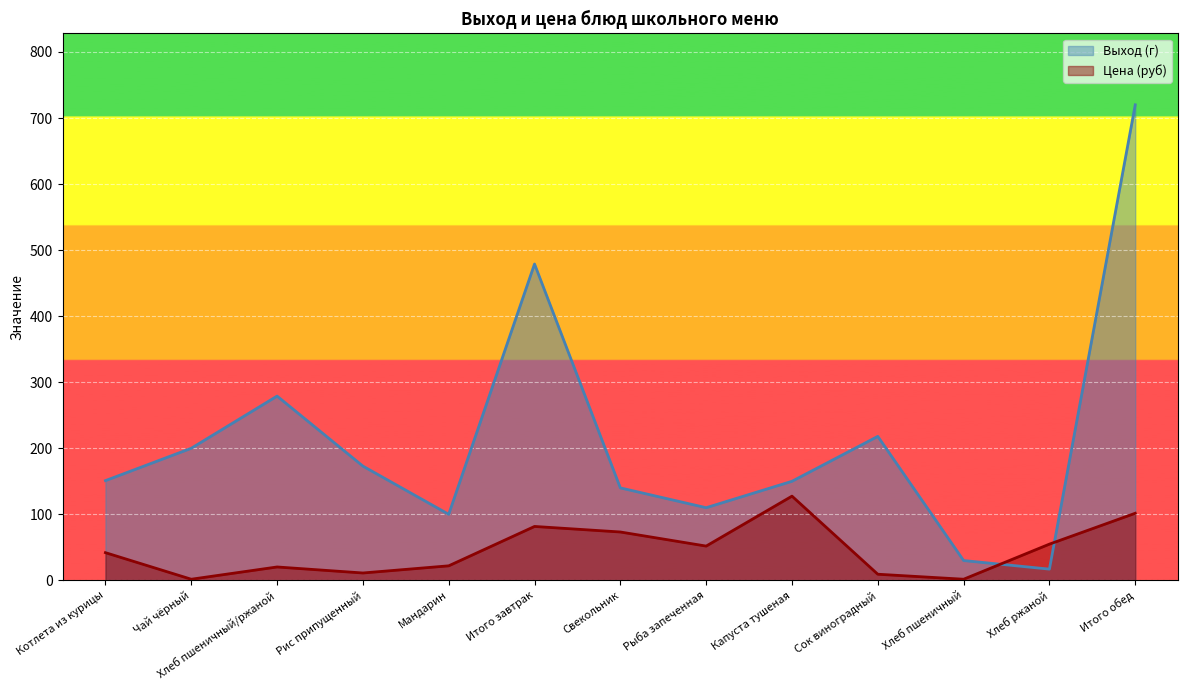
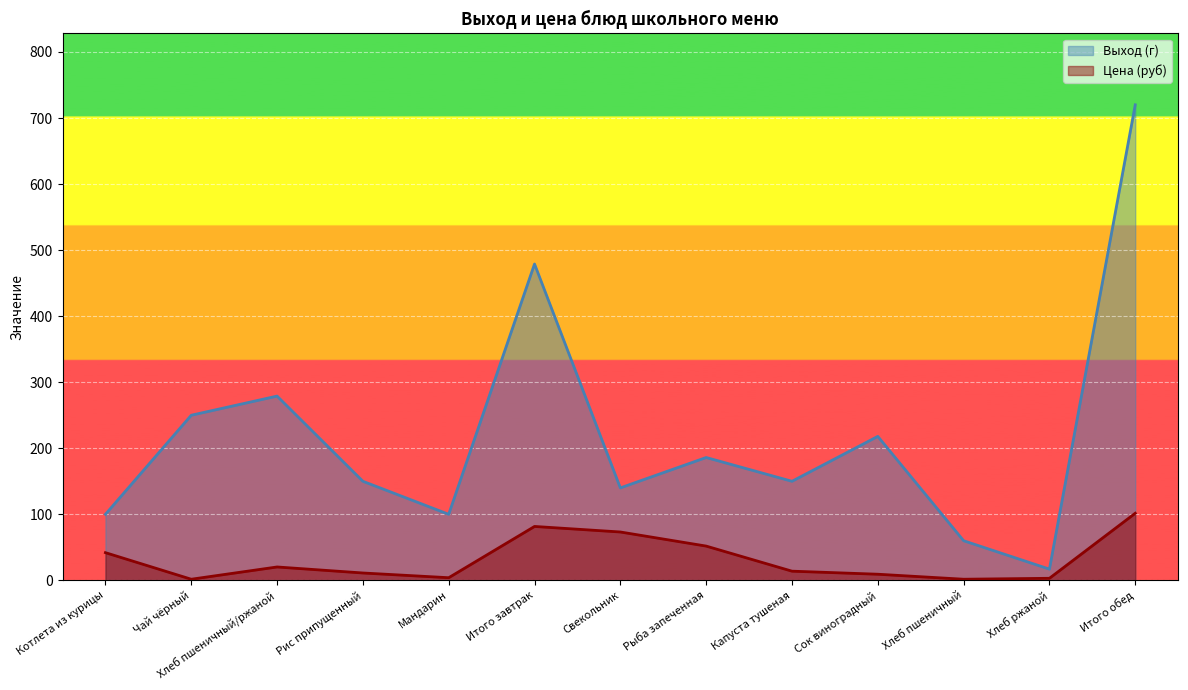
Выход (г), Котлета из курицы: 150 -> 100
Выход (г), Чай чёрный: 200 -> 250
Выход (г), Рис припущенный: 170 -> 150
Цена (руб), Мандарин: 20 -> 0
Выход (г), Рыба запеченная: 110 -> 190
Цена (руб), Капуста тушеная: 130 -> 10
Выход (г), Хлеб пшеничный: 30 -> 60
Цена (руб), Хлеб ржаной: 50 -> 0
